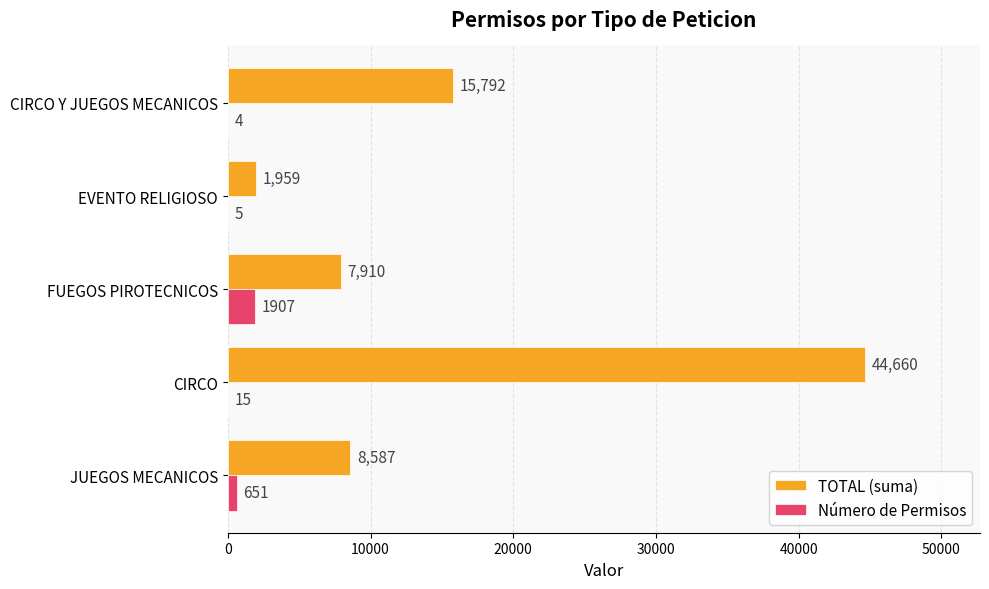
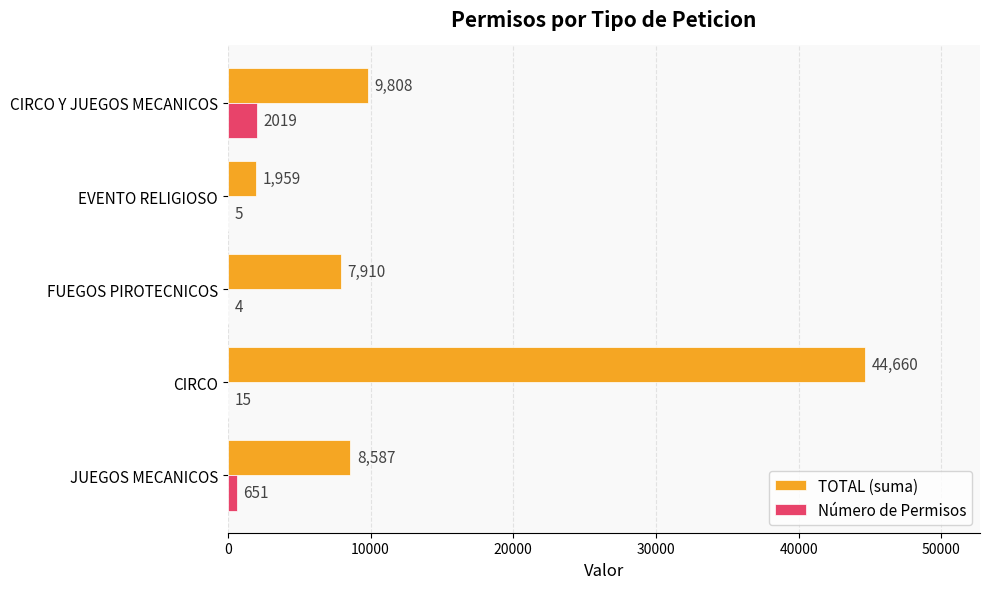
TOTAL (suma), CIRCO Y JUEGOS MECANICOS: 15,792 -> 9,808
Número de Permisos, CIRCO Y JUEGOS MECANICOS: 4 -> 2019
Número de Permisos, FUEGOS PIROTECNICOS: 1907 -> 4
